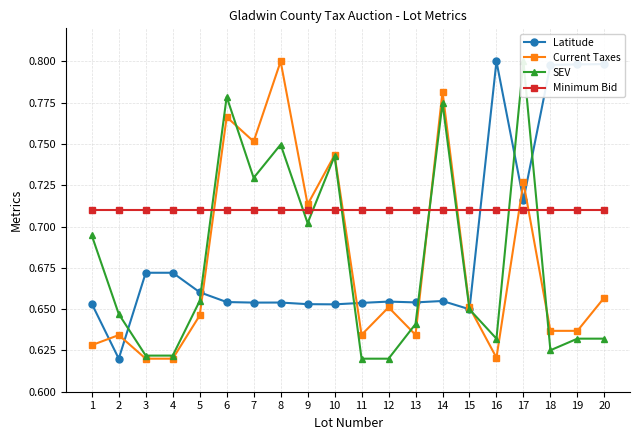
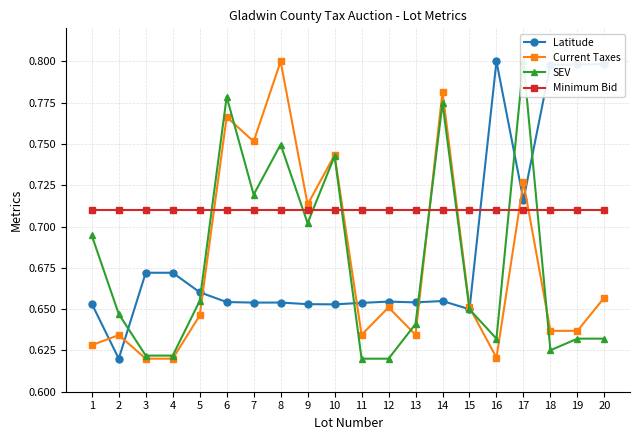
SEV, 7: 0.729 -> 0.719
